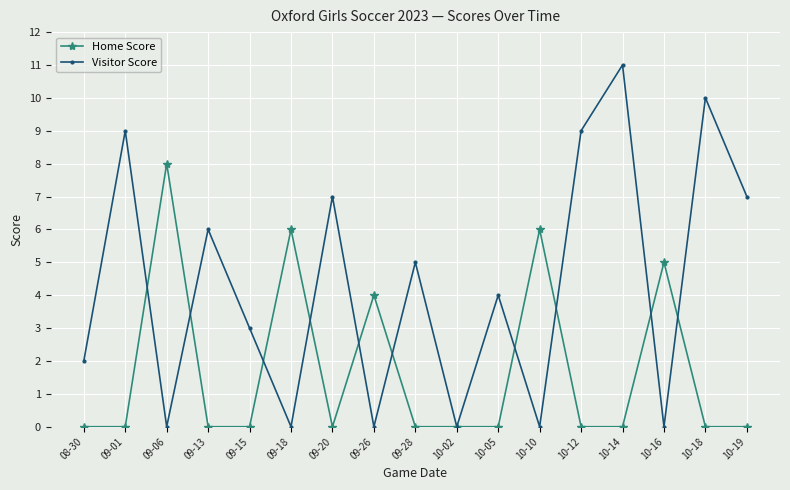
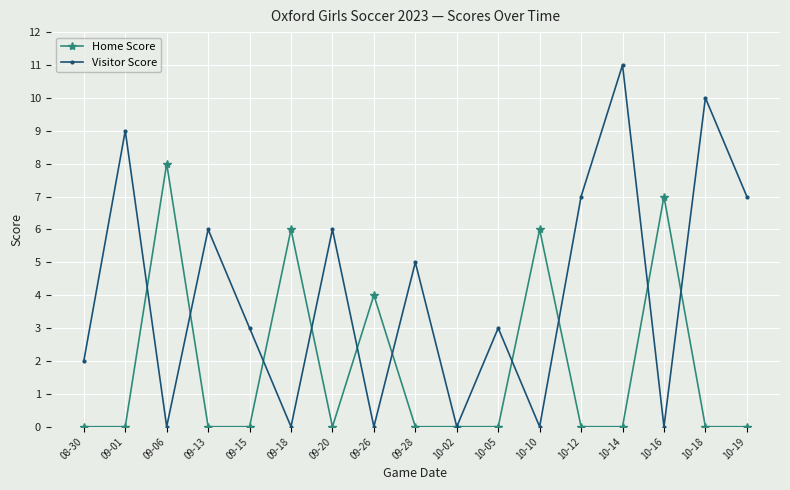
Visitor Score, 09-20: 7 -> 6
Visitor Score, 10-05: 4 -> 3
Visitor Score, 10-12: 9 -> 7
Home Score, 10-16: 5 -> 7
